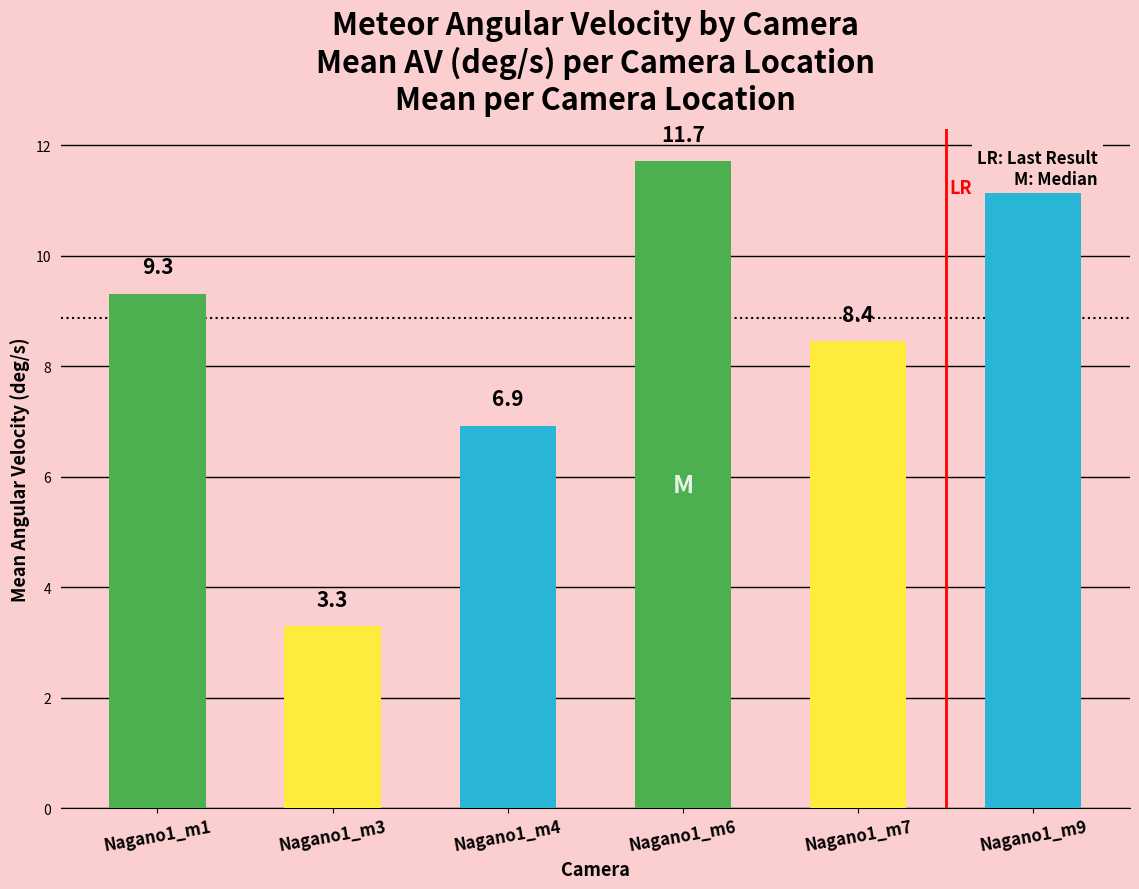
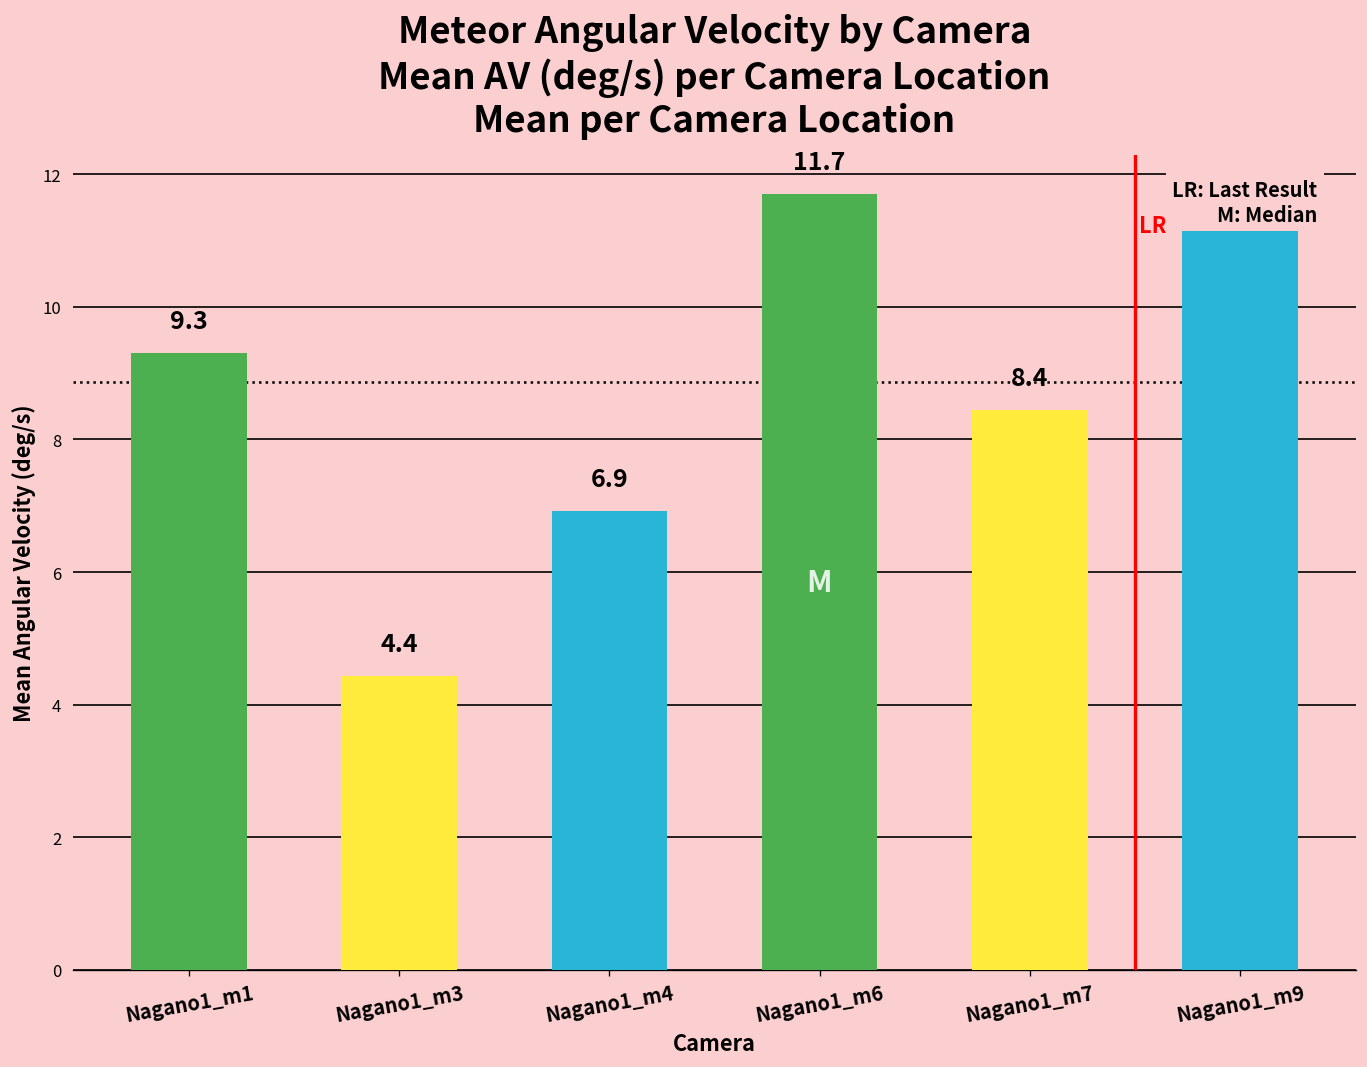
Nagano1_m3: 3.3 -> 4.4
